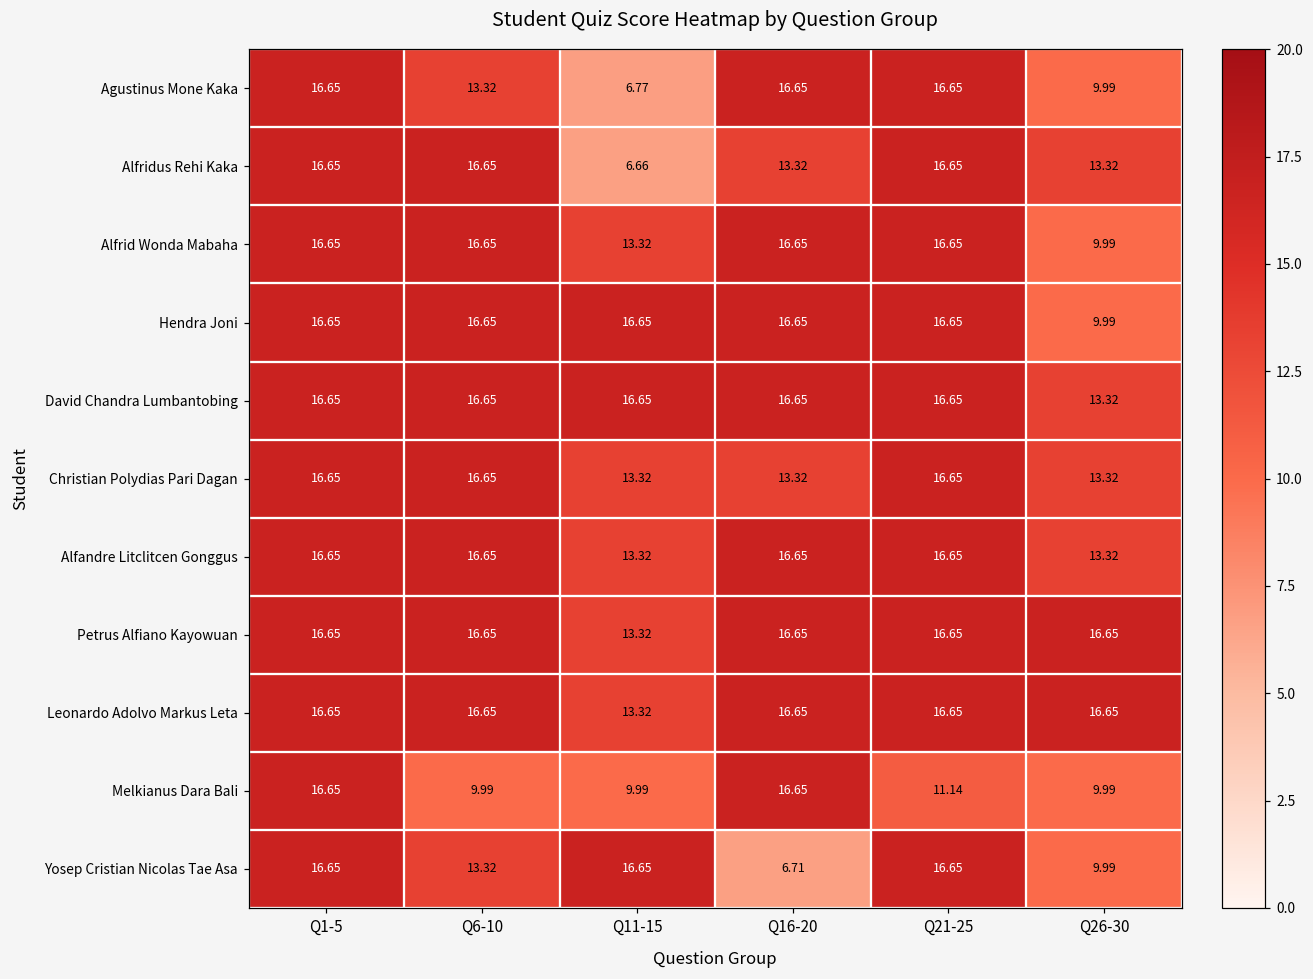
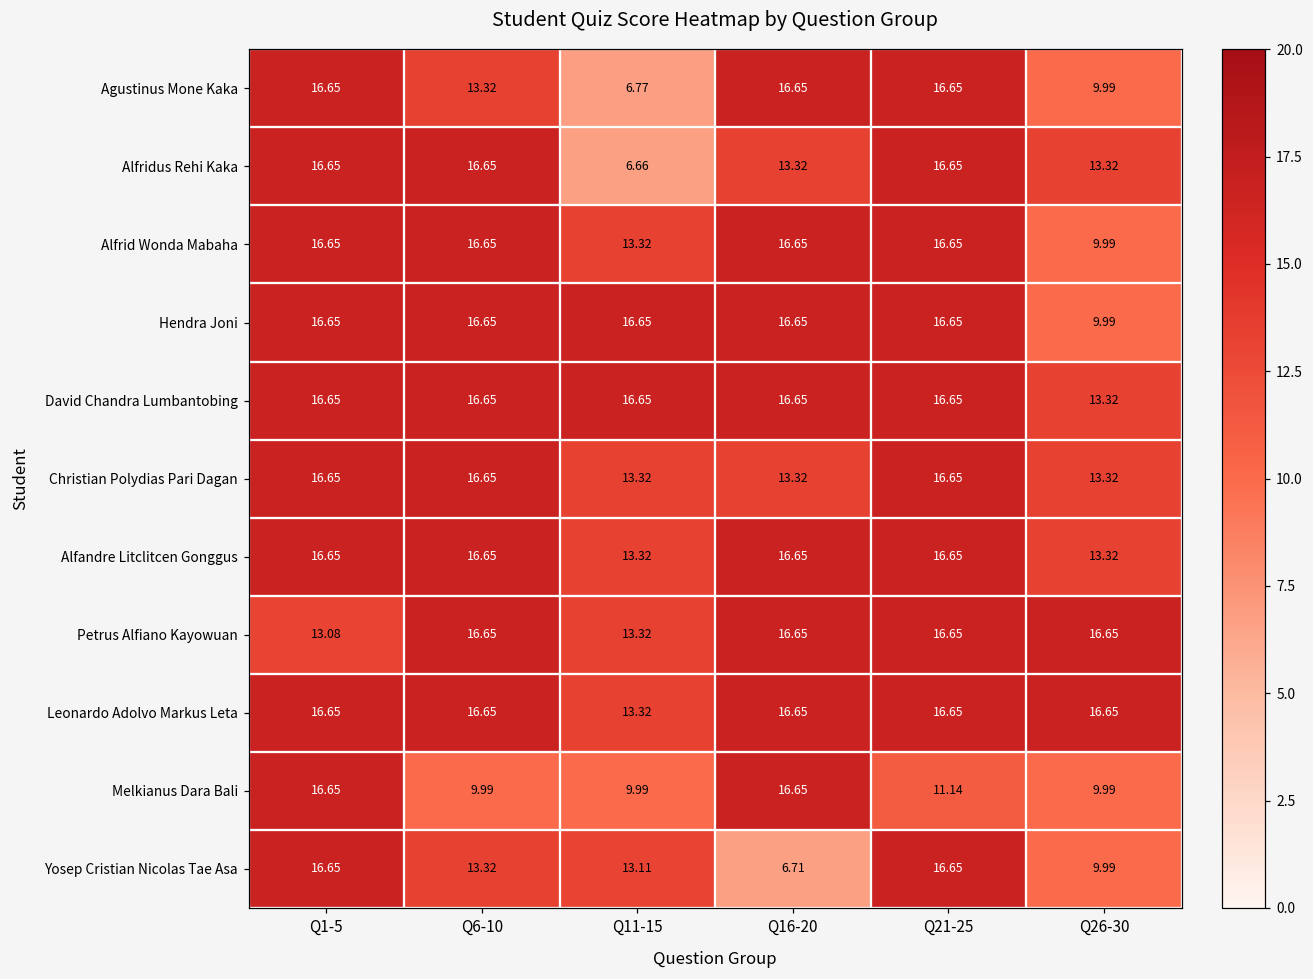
Petrus Alfiano Kayowuan, Q1-5: 16.65 -> 13.08
Yosep Cristian Nicolas Tae Asa, Q11-15: 16.65 -> 13.11
